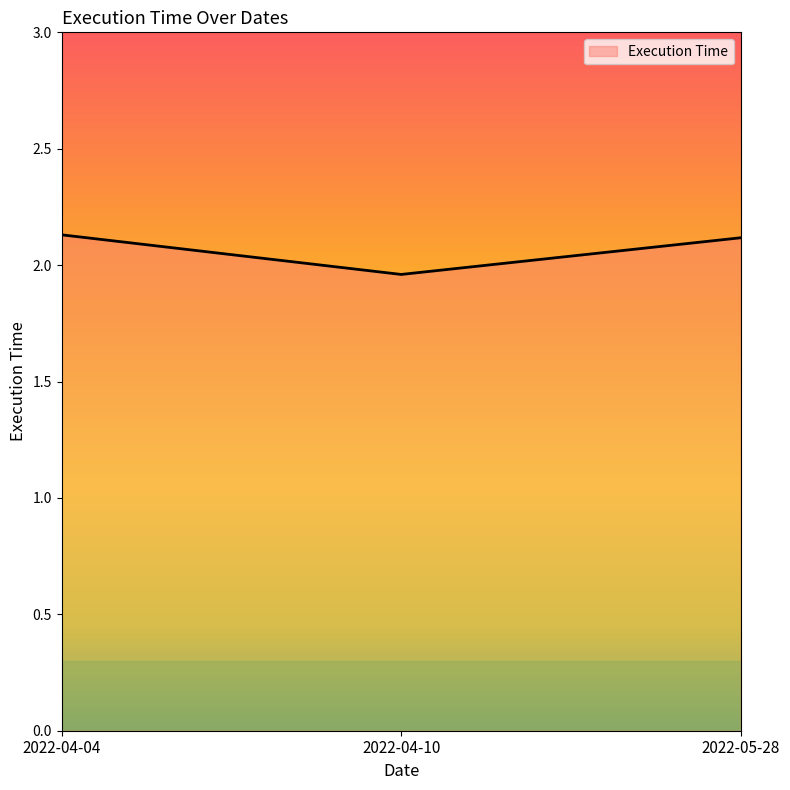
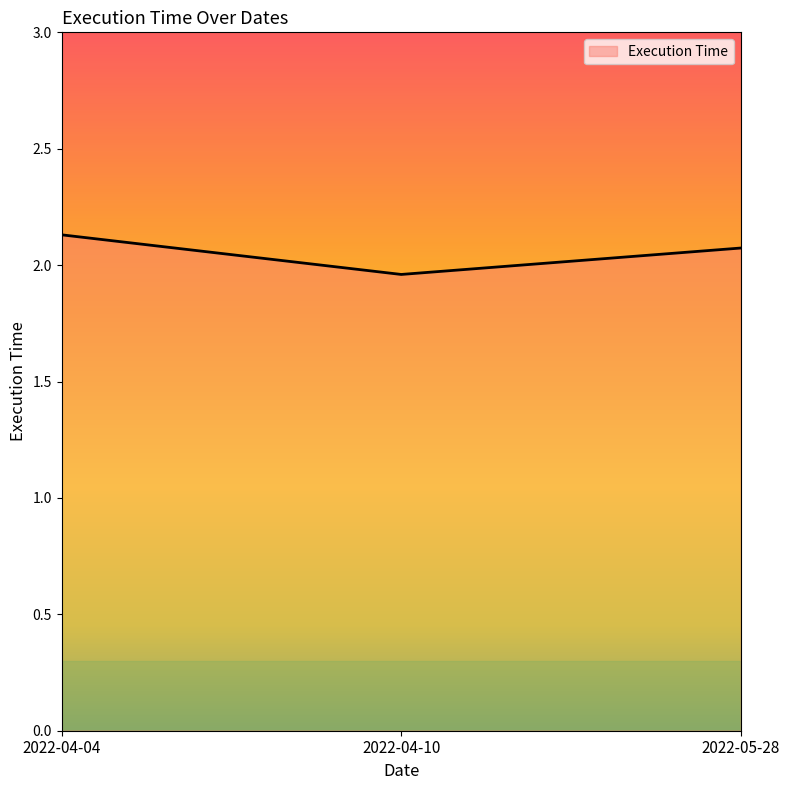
2022-05-28: 2.12 -> 2.07
